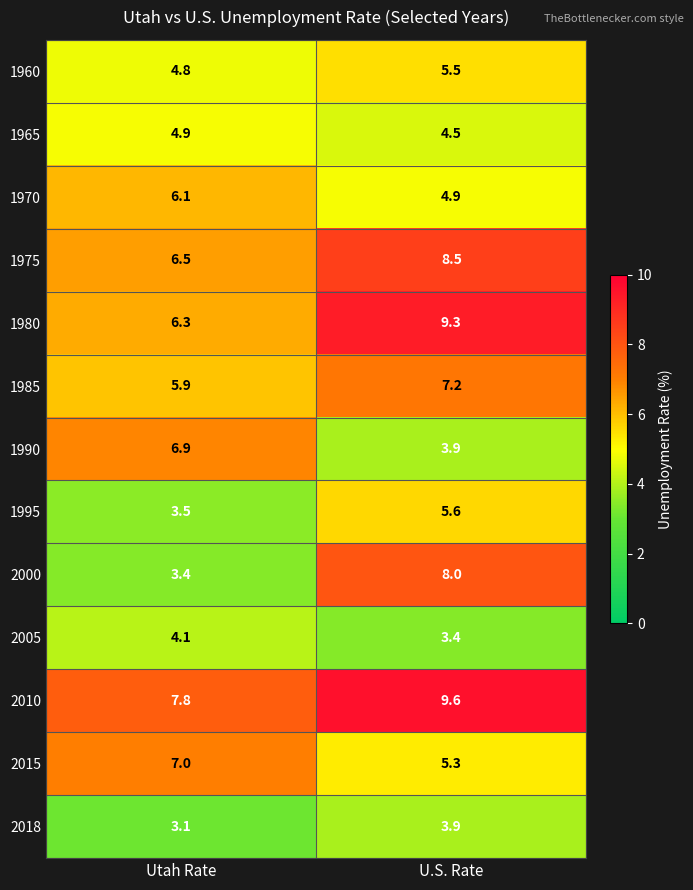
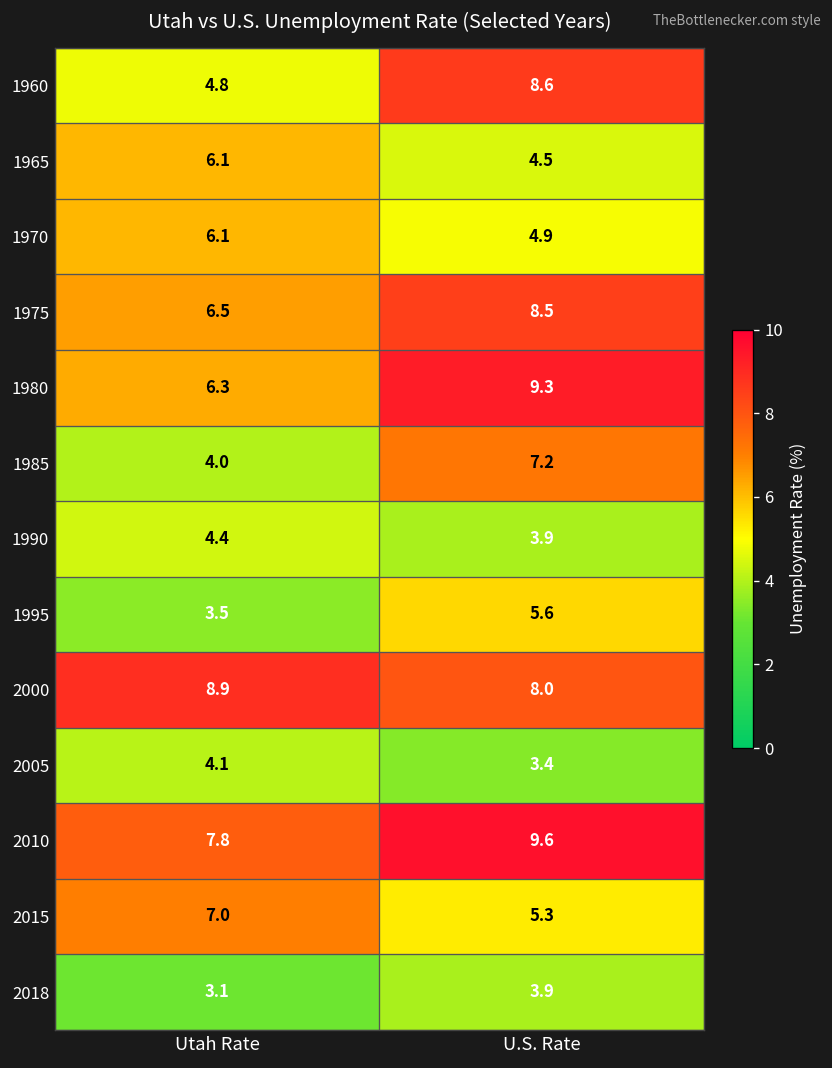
1960, U.S. Rate: 5.5 -> 8.6
1965, Utah Rate: 4.9 -> 6.1
1985, Utah Rate: 5.9 -> 4.0
1990, Utah Rate: 6.9 -> 4.4
2000, Utah Rate: 3.4 -> 8.9
